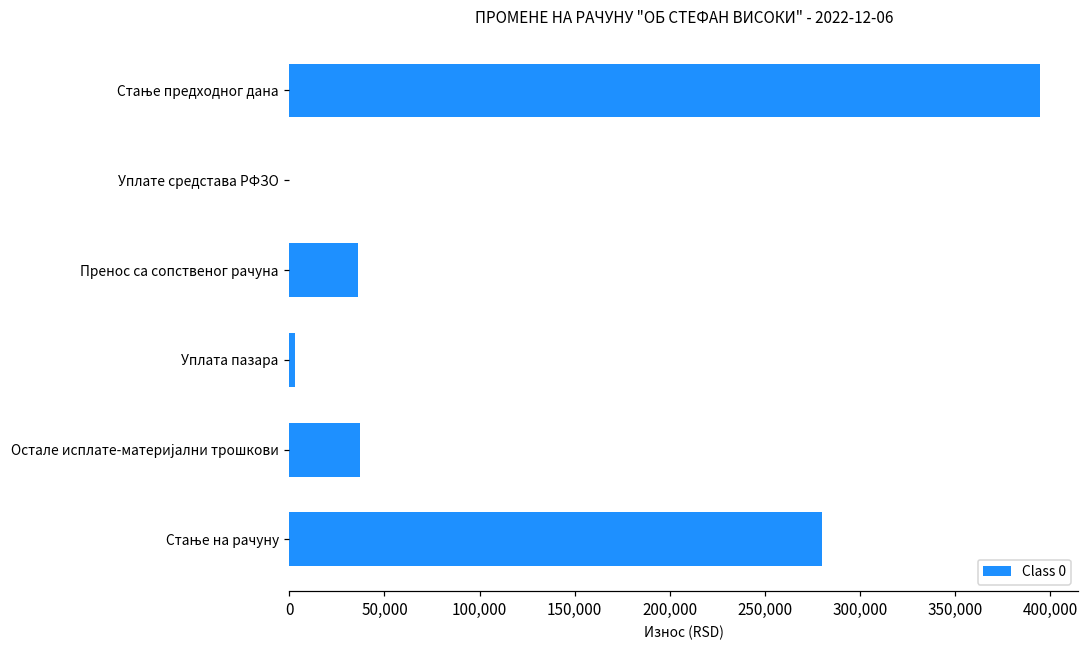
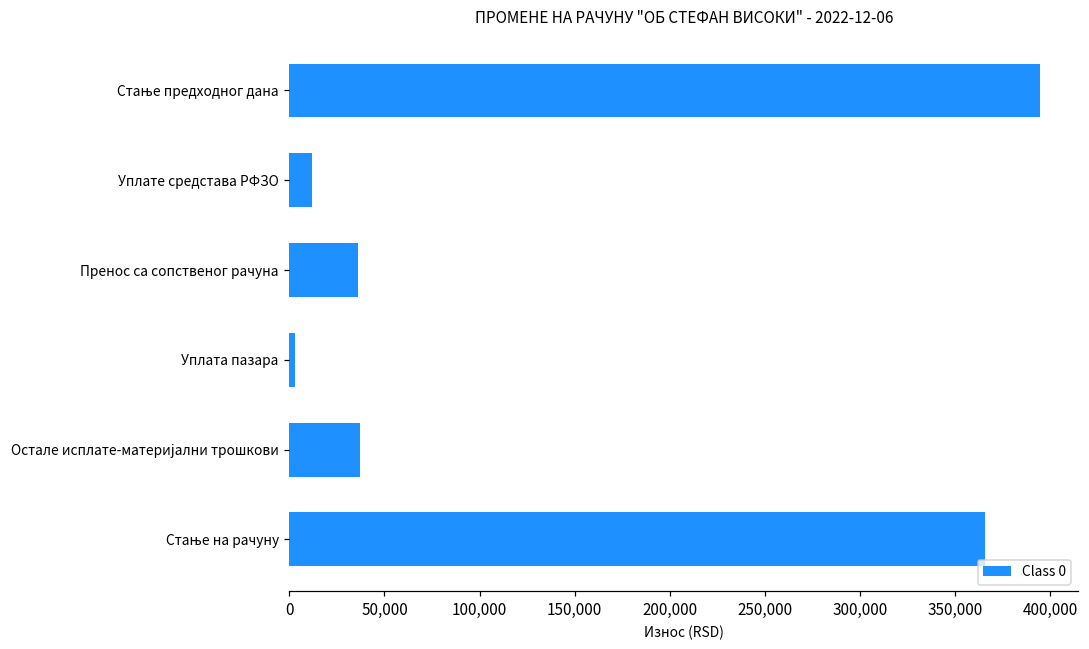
Уплате средстава РФЗО: 0 -> 12,000
Стање на рачуну: 280,000 -> 366,000
